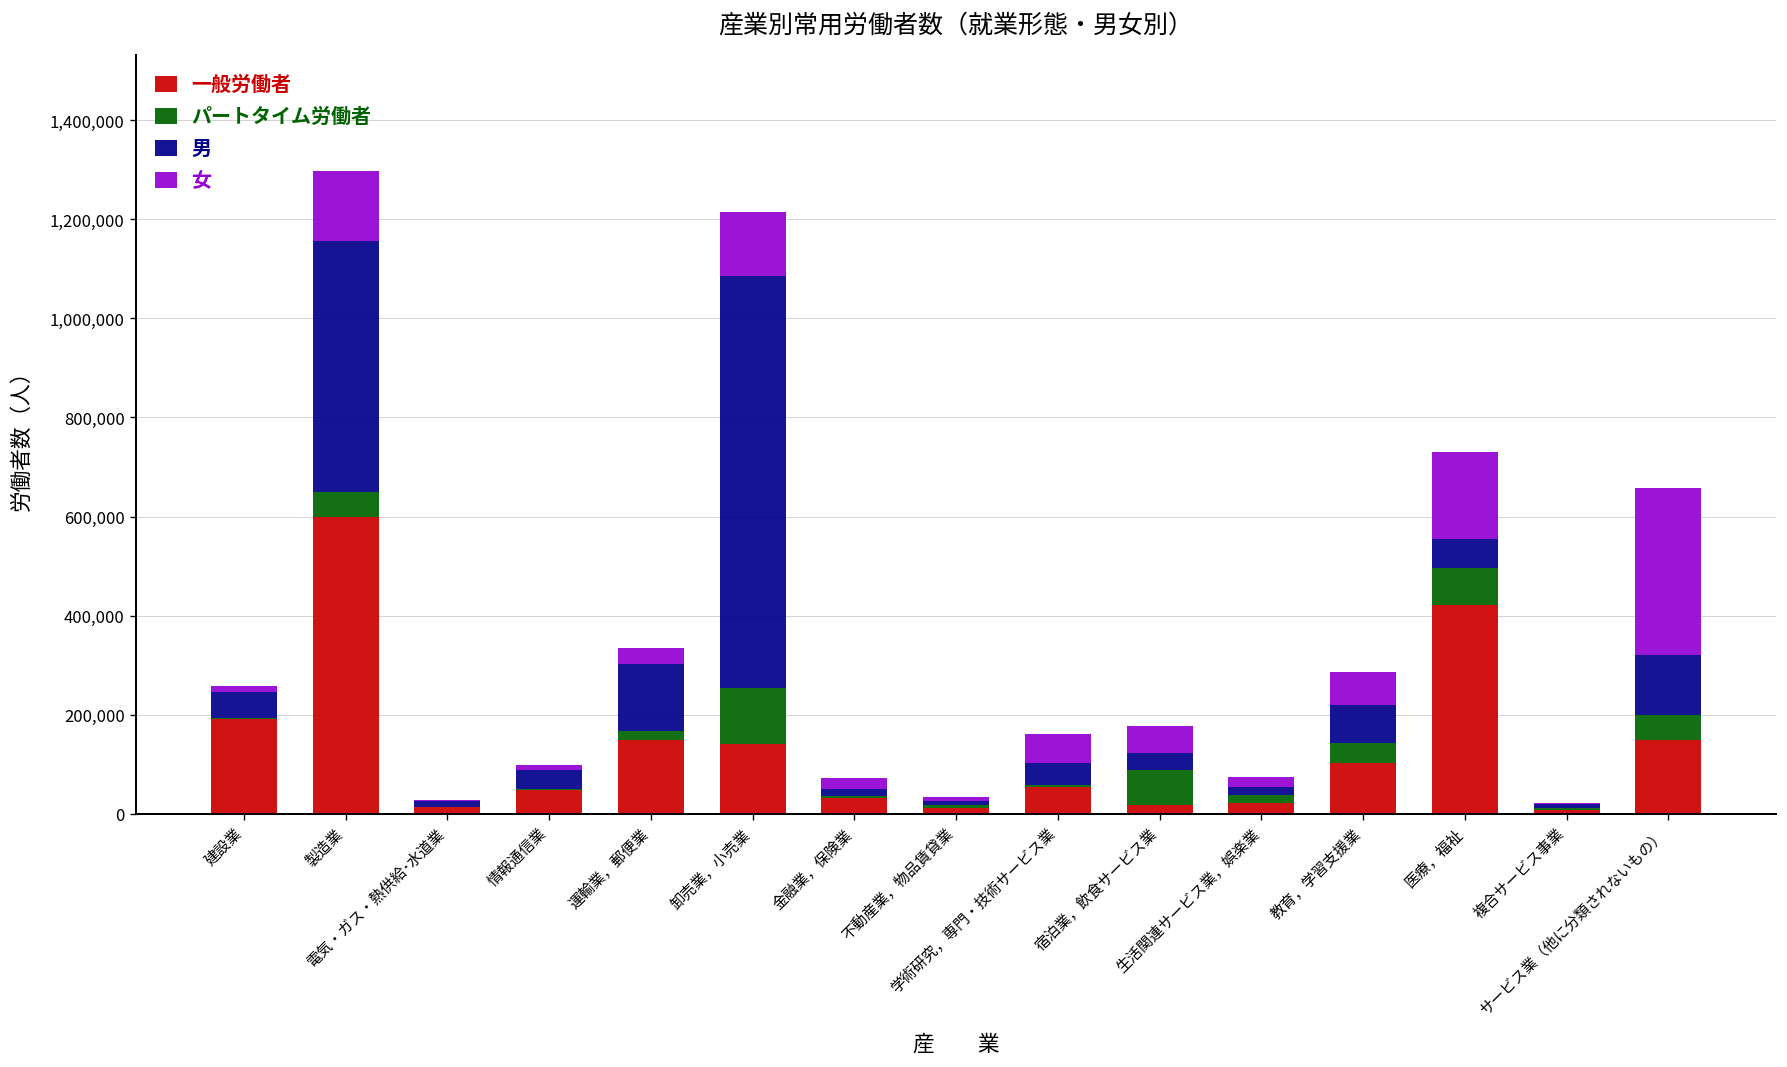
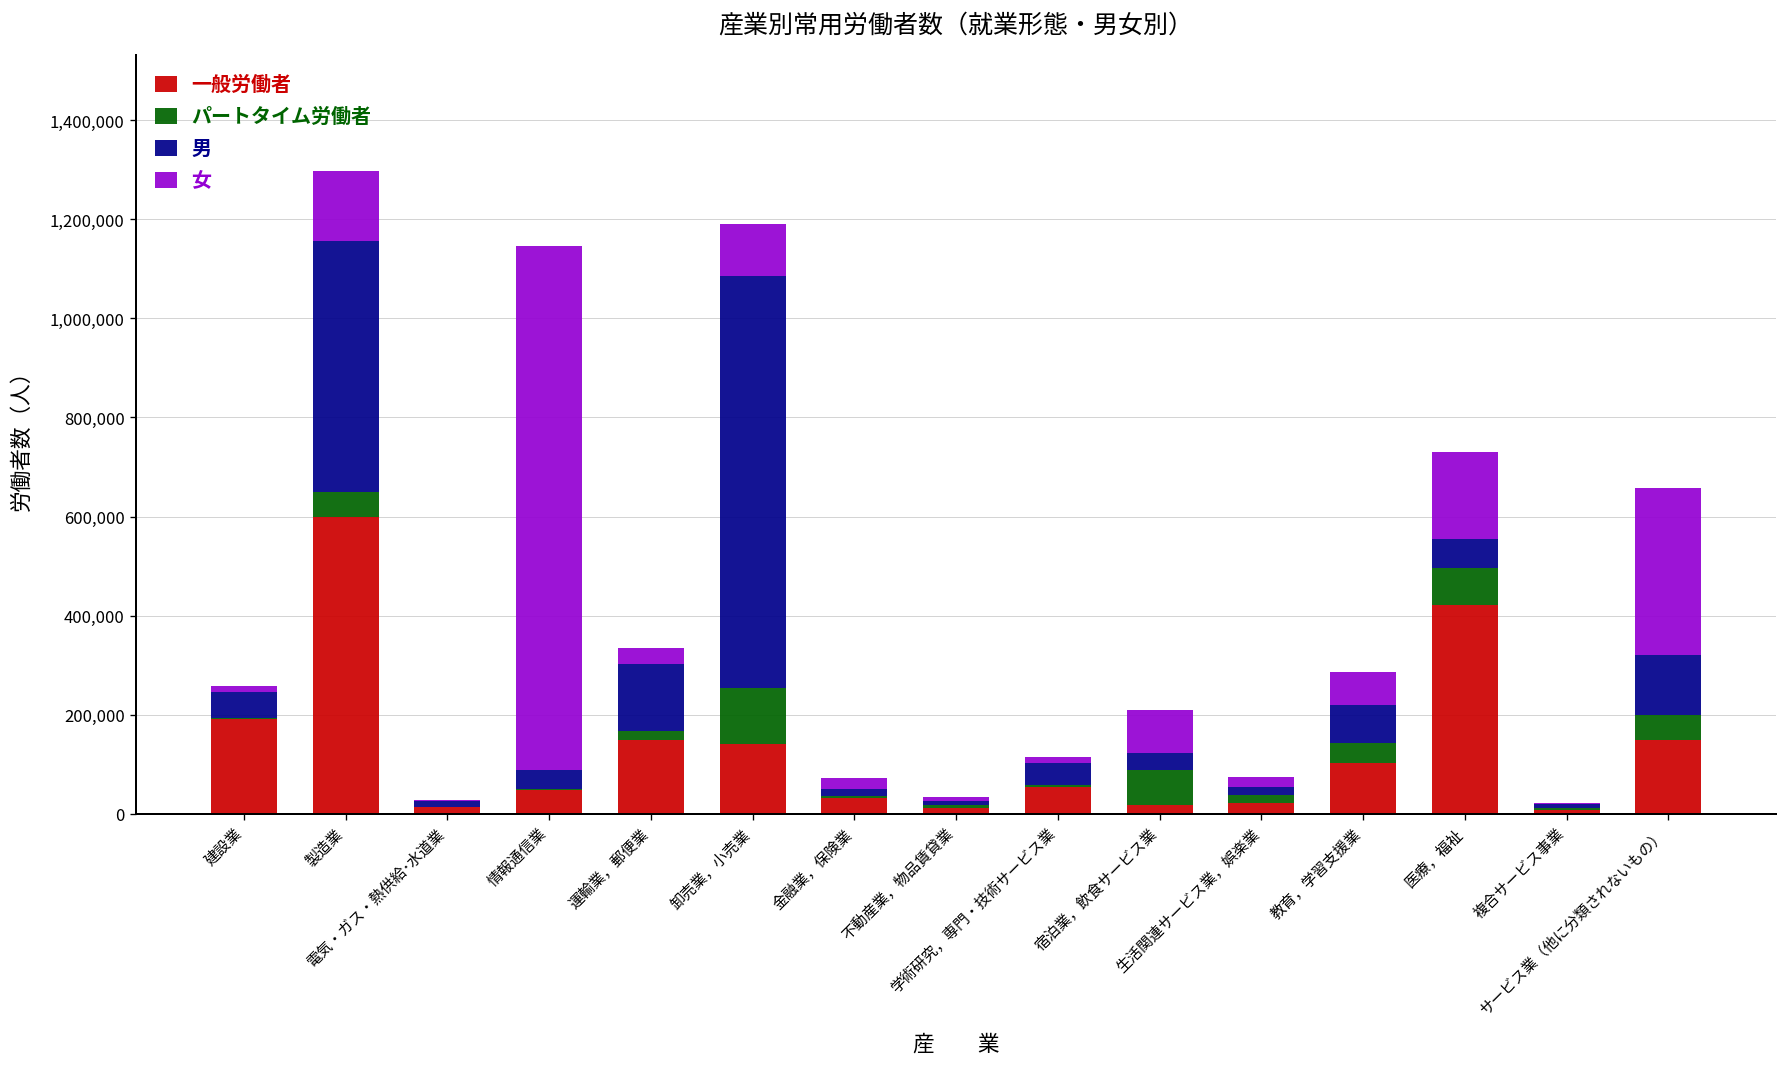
女, 情報通信業: 10,000 -> 1,060,000
女, 卸売業，小売業: 130,000 -> 100,000
女, 学術研究，専門・技術サービス業: 60,000 -> 10,000
女, 宿泊業，飲食サービス業: 50,000 -> 90,000
